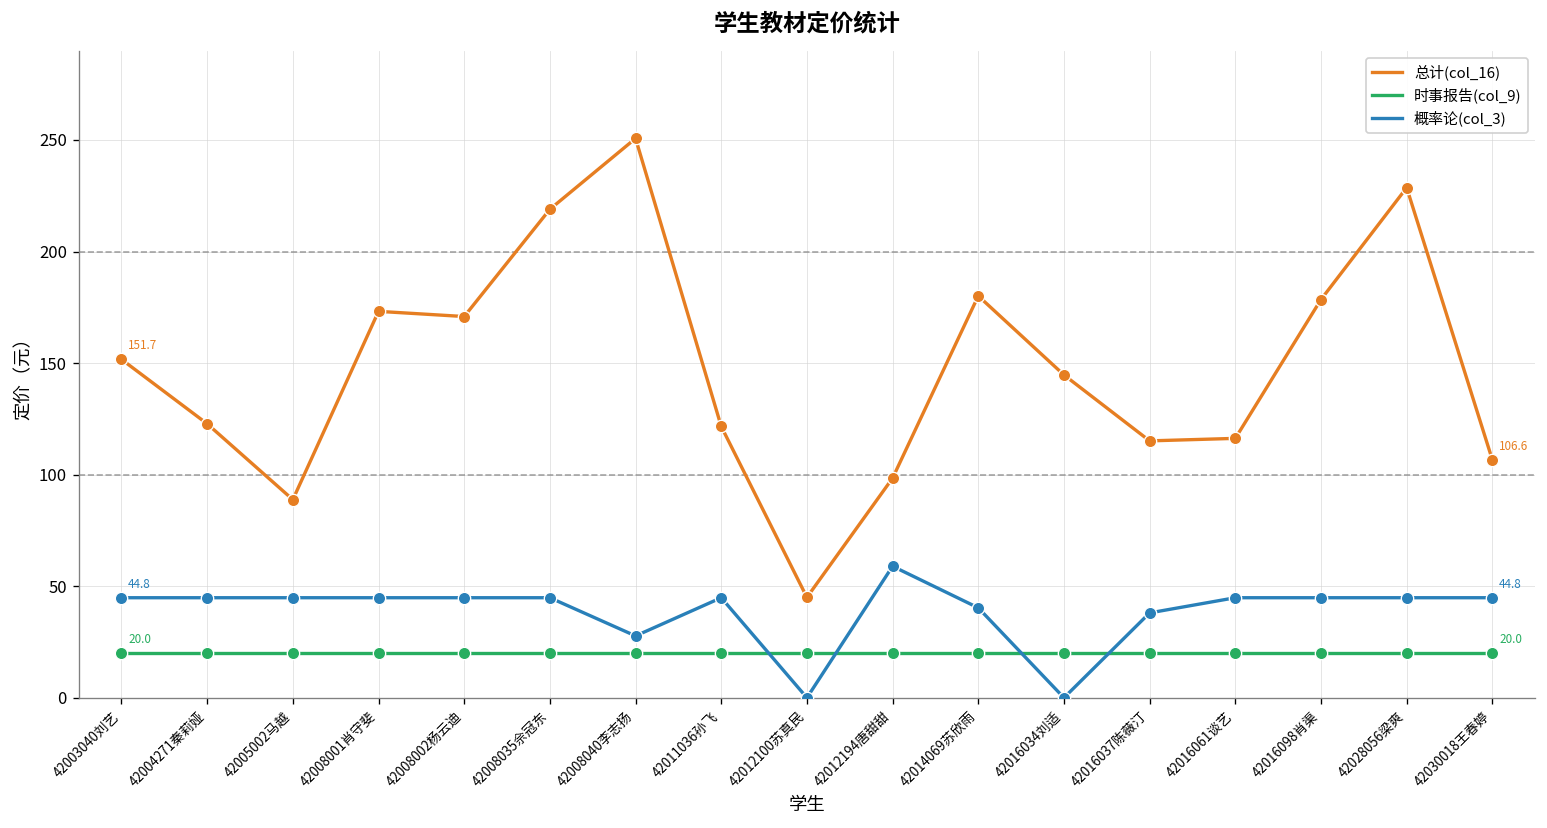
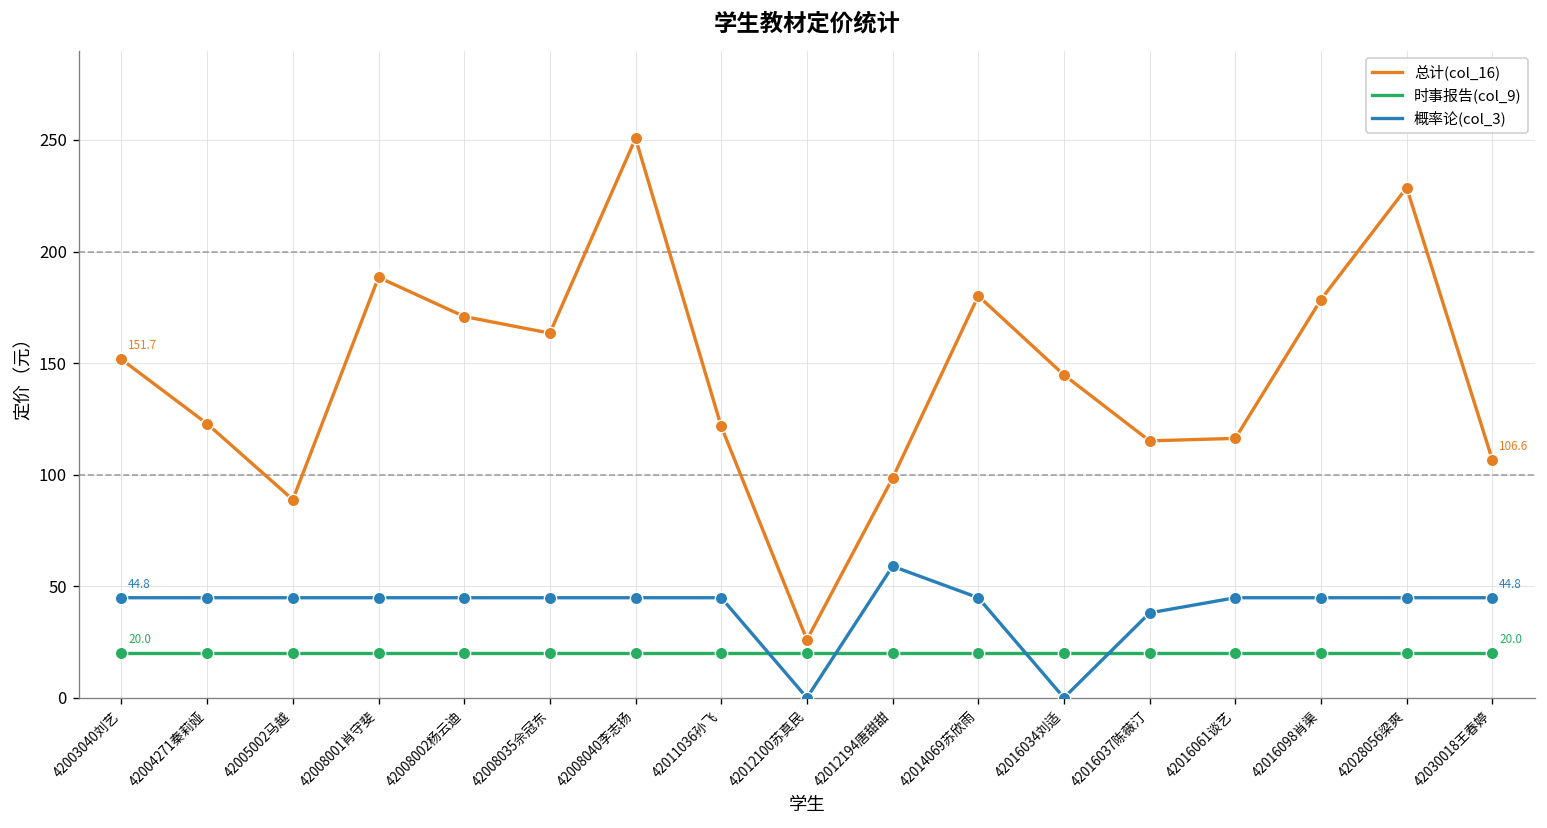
总计(col_16), 42008001肖守斐: 173 -> 188
总计(col_16), 42008035佘冠东: 219 -> 163
概率论(col_3), 42008040李志扬: 28 -> 45
总计(col_16), 42012100苏真民: 45 -> 26
概率论(col_3), 42014069苏欣雨: 40 -> 45
